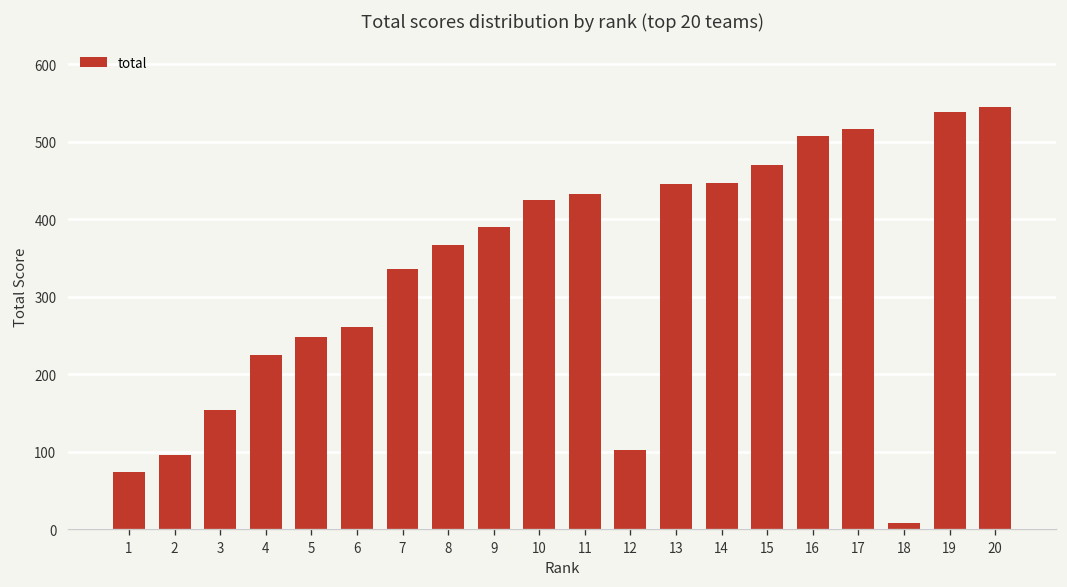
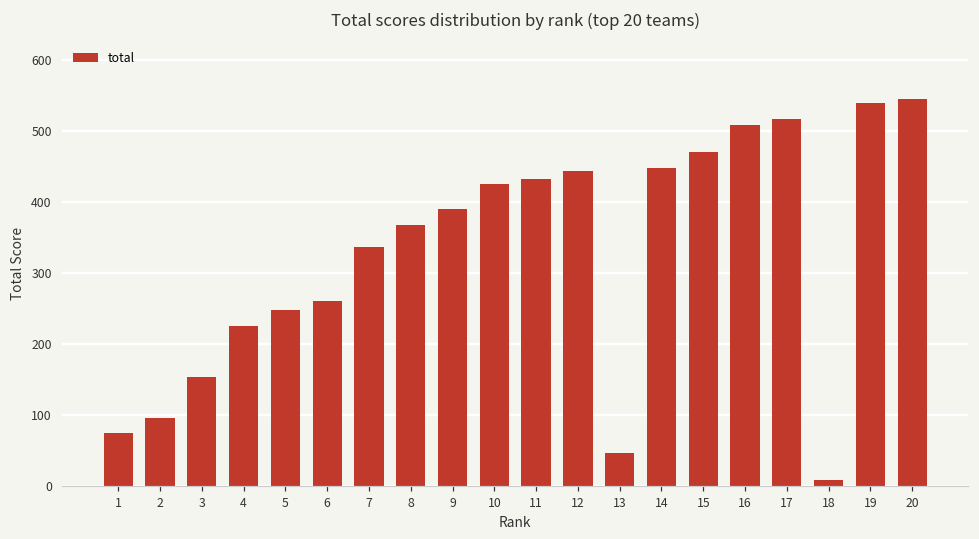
12: 100 -> 440
13: 450 -> 50
